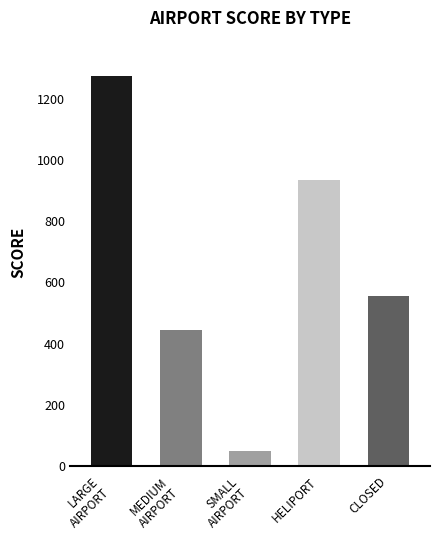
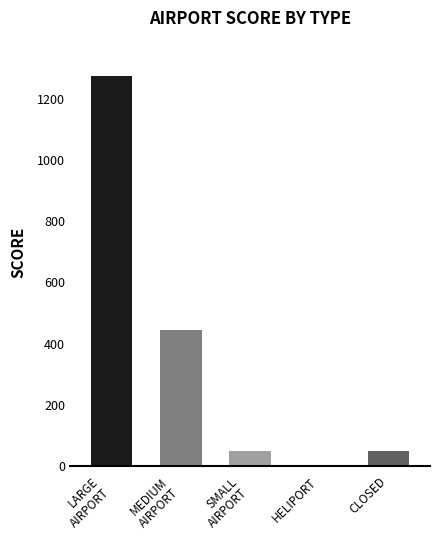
HELIPORT: 940 -> 0
CLOSED: 560 -> 50
